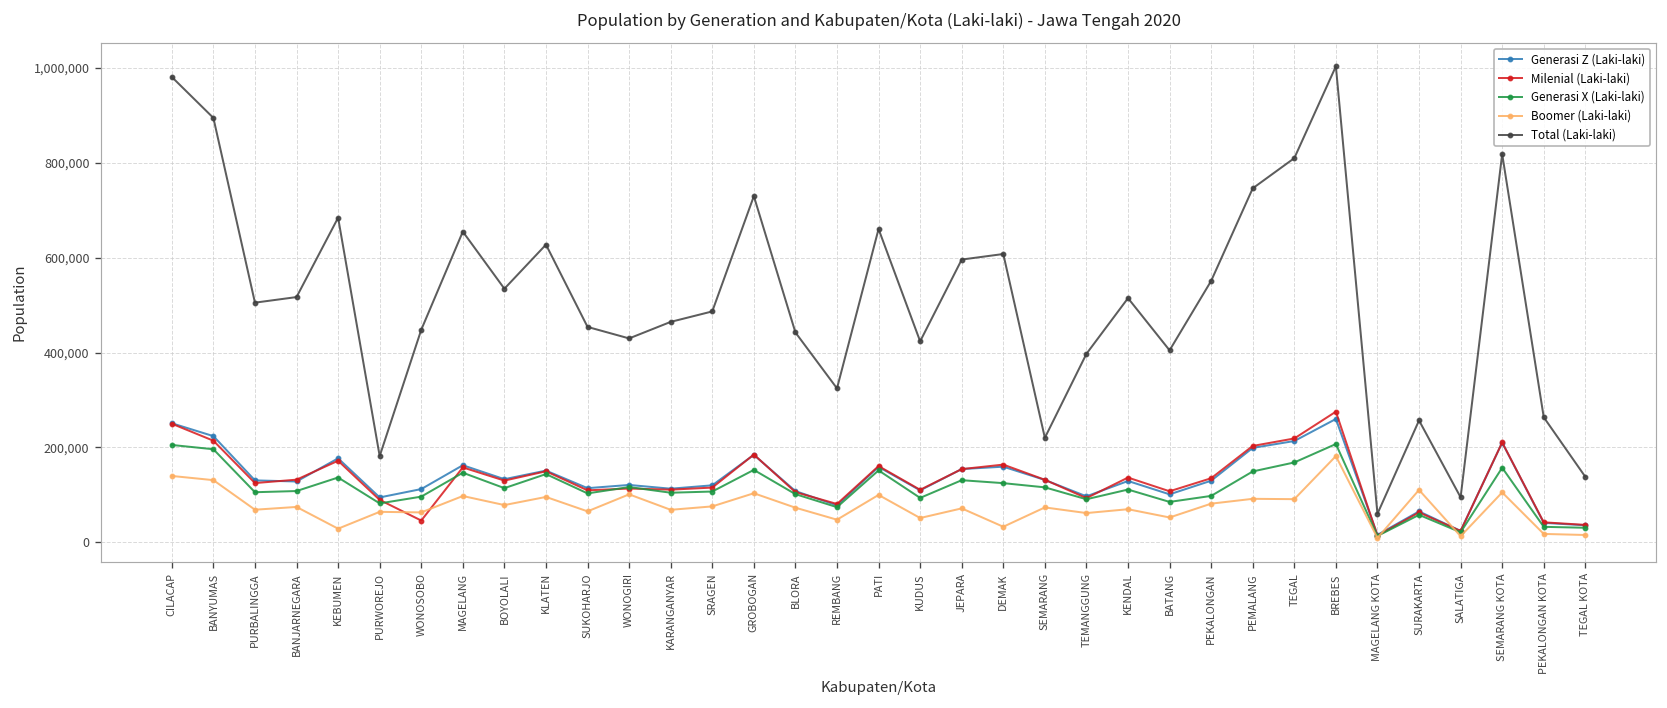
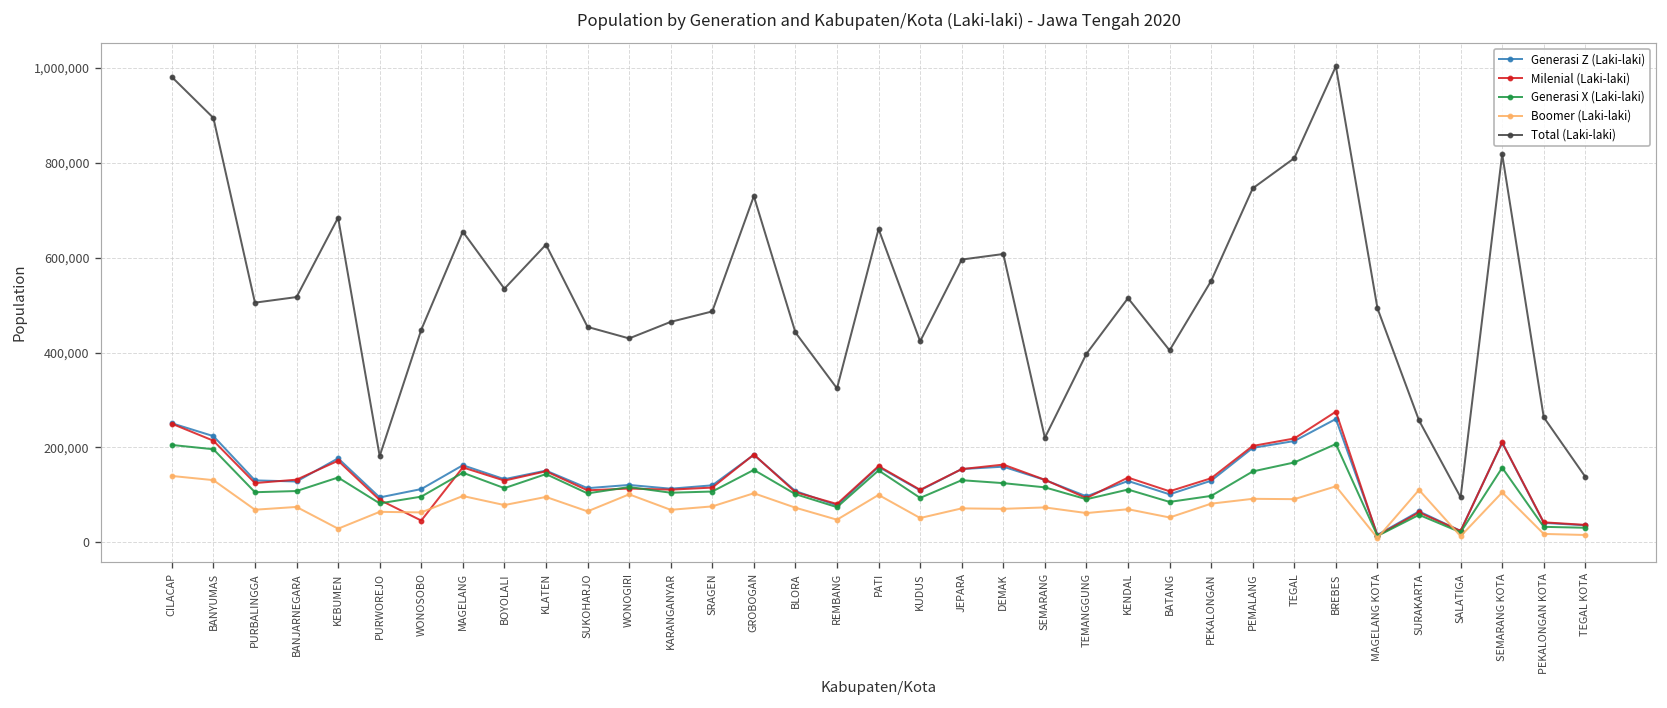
Boomer (Laki-laki), DEMAK: 30,000 -> 70,000
Boomer (Laki-laki), BREBES: 180,000 -> 120,000
Total (Laki-laki), MAGELANG KOTA: 60,000 -> 490,000
